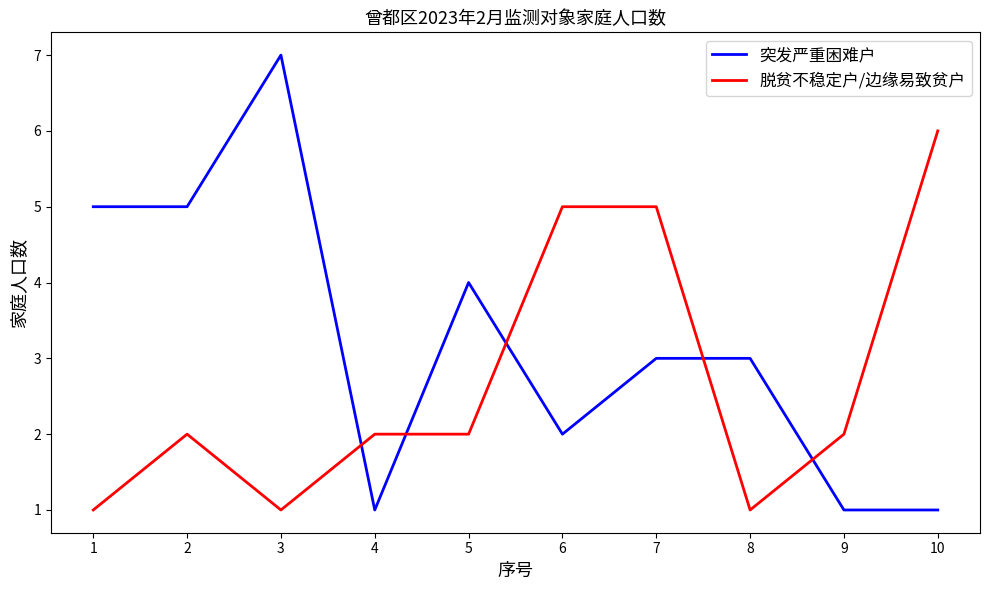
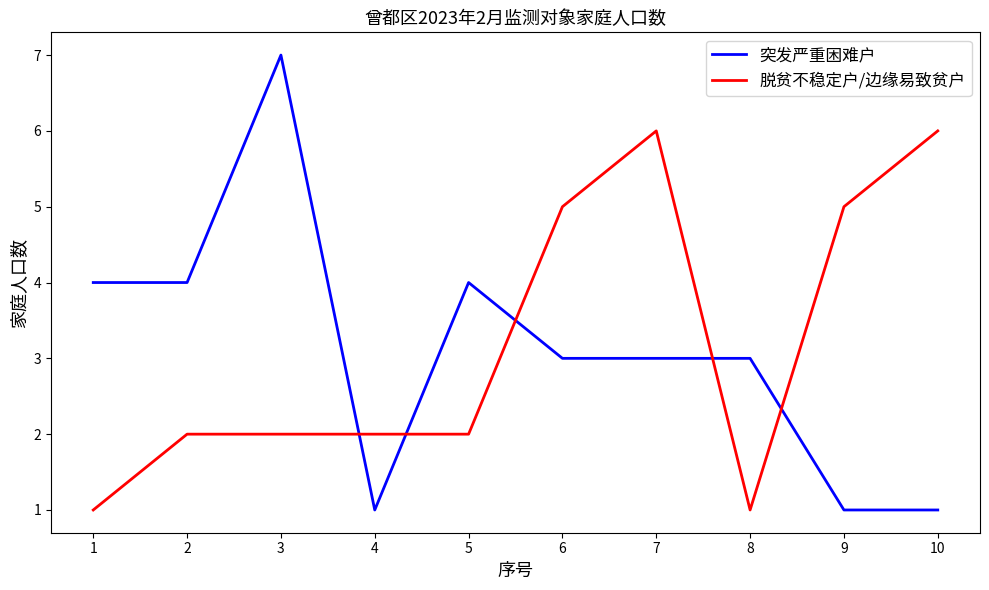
突发严重困难户, 1: 5 -> 4
突发严重困难户, 2: 5 -> 4
脱贫不稳定户/边缘易致贫户, 3: 1 -> 2
突发严重困难户, 6: 2 -> 3
脱贫不稳定户/边缘易致贫户, 7: 5 -> 6
脱贫不稳定户/边缘易致贫户, 9: 2 -> 5
